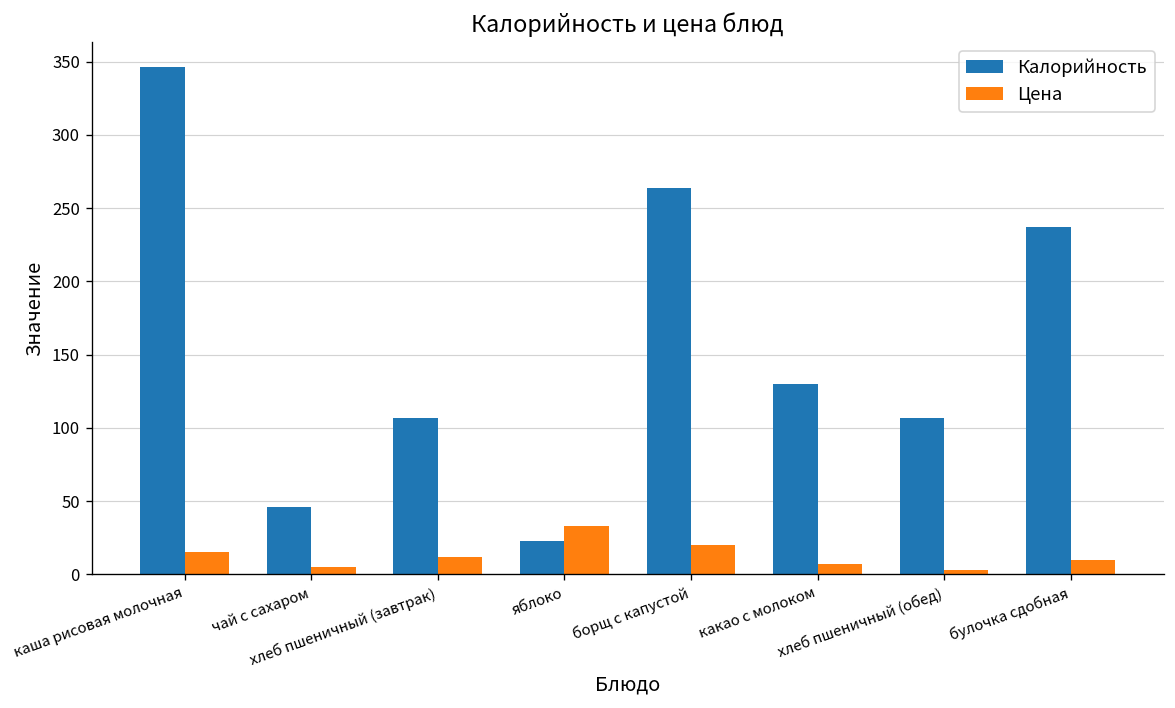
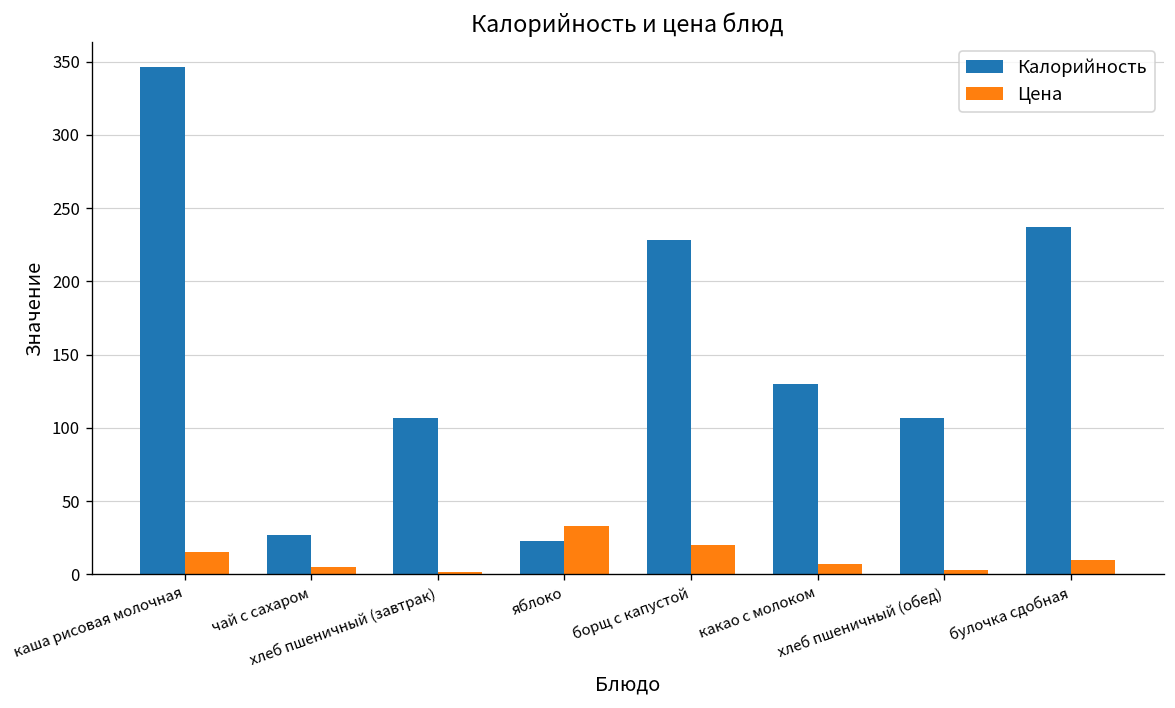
Калорийность, чай с сахаром: 46 -> 27
Цена, хлеб пшеничный (завтрак): 12 -> 2
Калорийность, борщ с капустой: 264 -> 228
